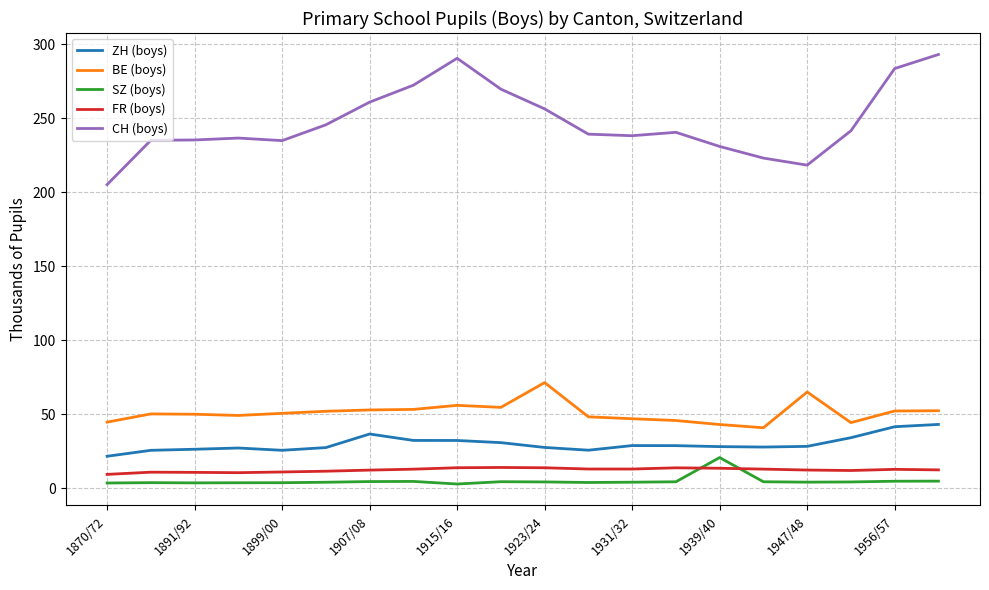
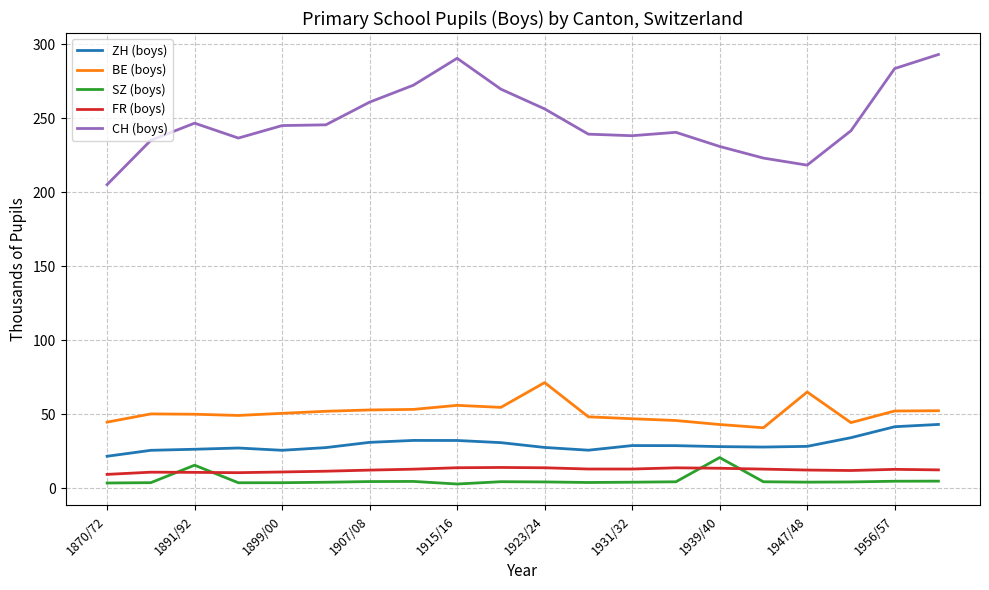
SZ (boys), 1891/92: 4 -> 16
CH (boys), 1891/92: 235 -> 247
CH (boys), 1899/00: 235 -> 245
ZH (boys), 1907/08: 37 -> 31
